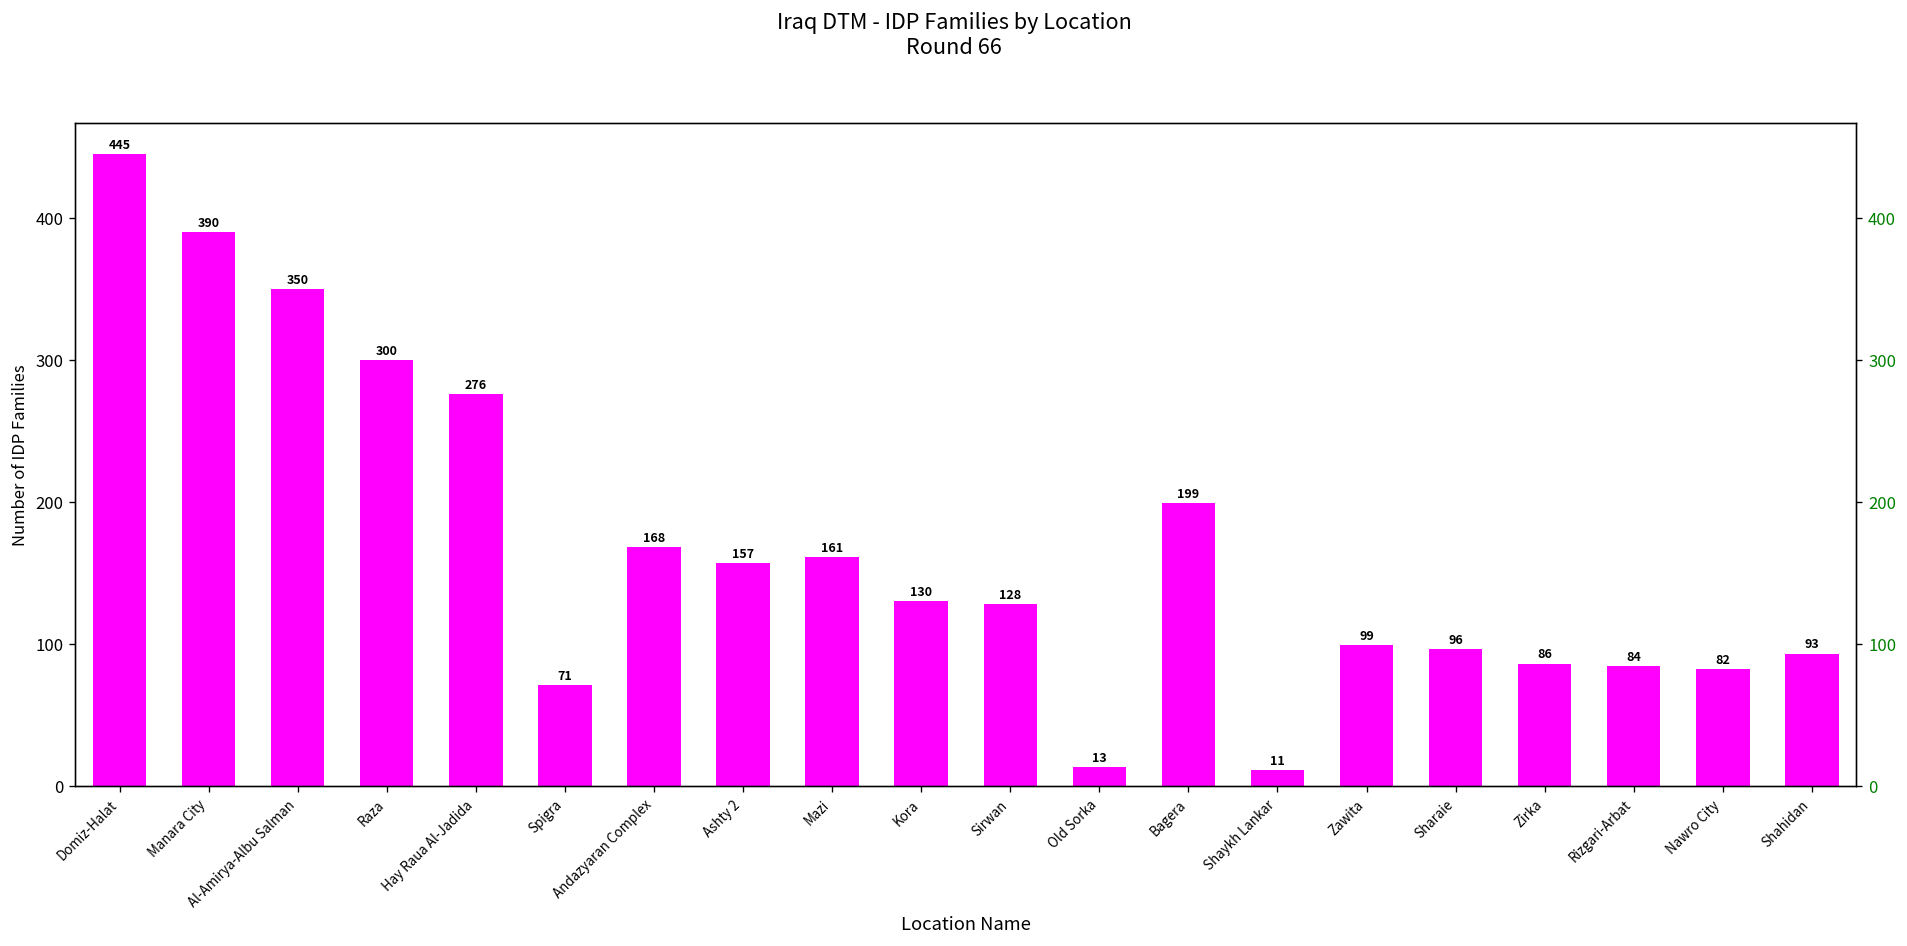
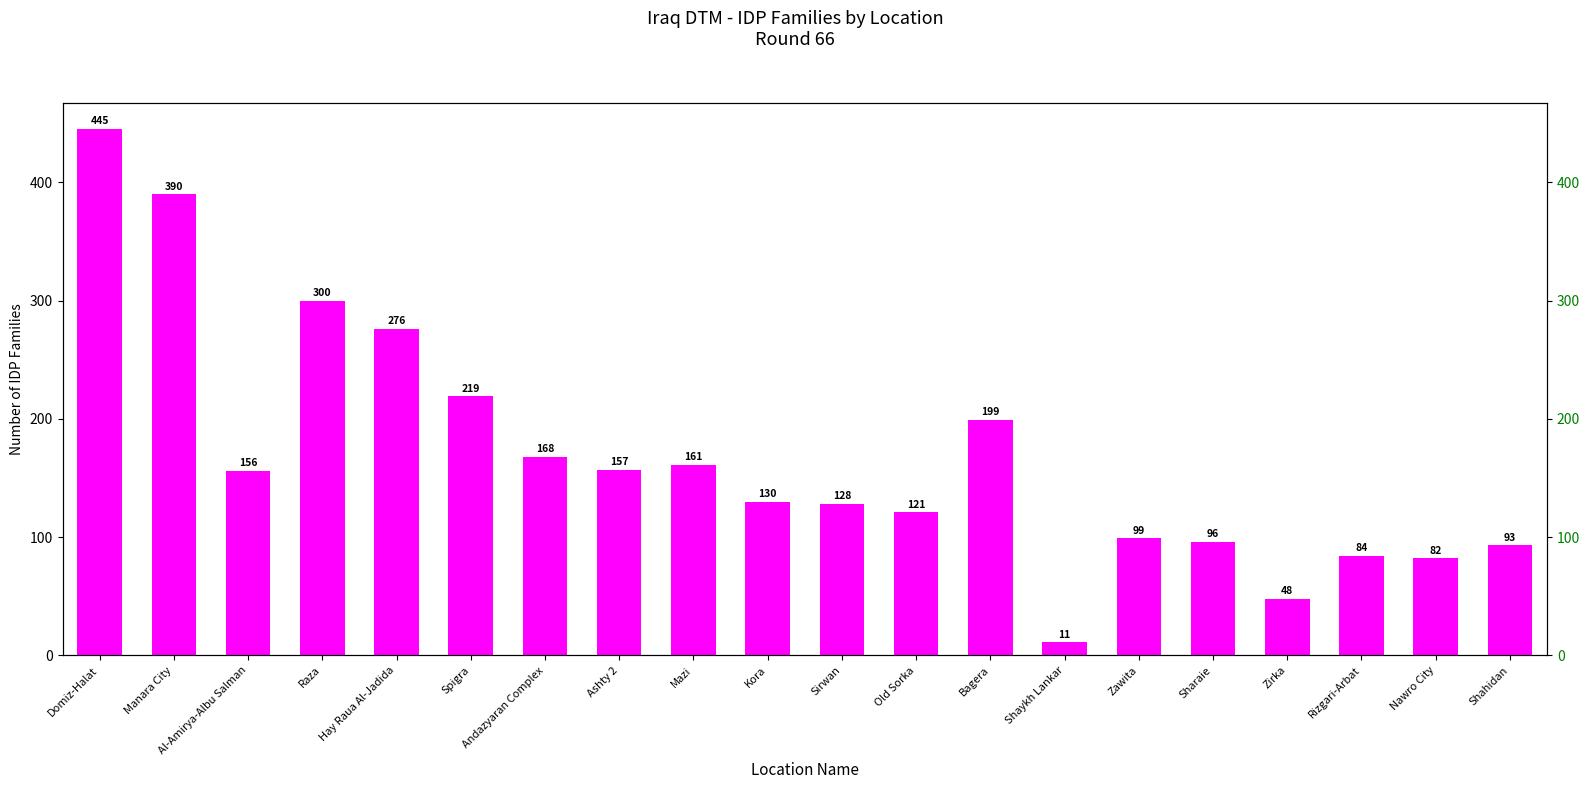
Al-Amirya-Albu Salman: 350 -> 156
Spigra: 71 -> 219
Old Sorka: 13 -> 121
Zirka: 86 -> 48
